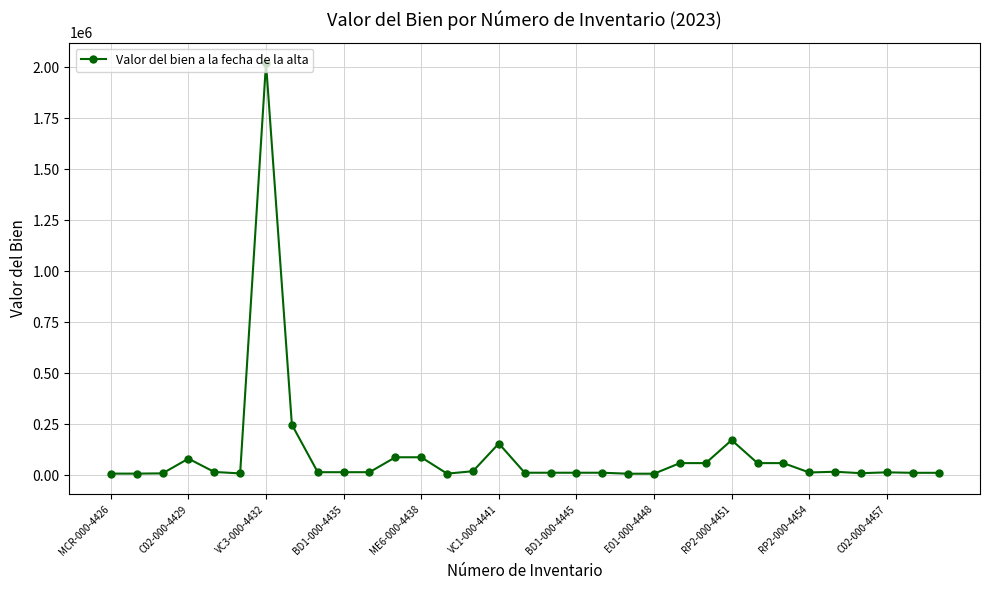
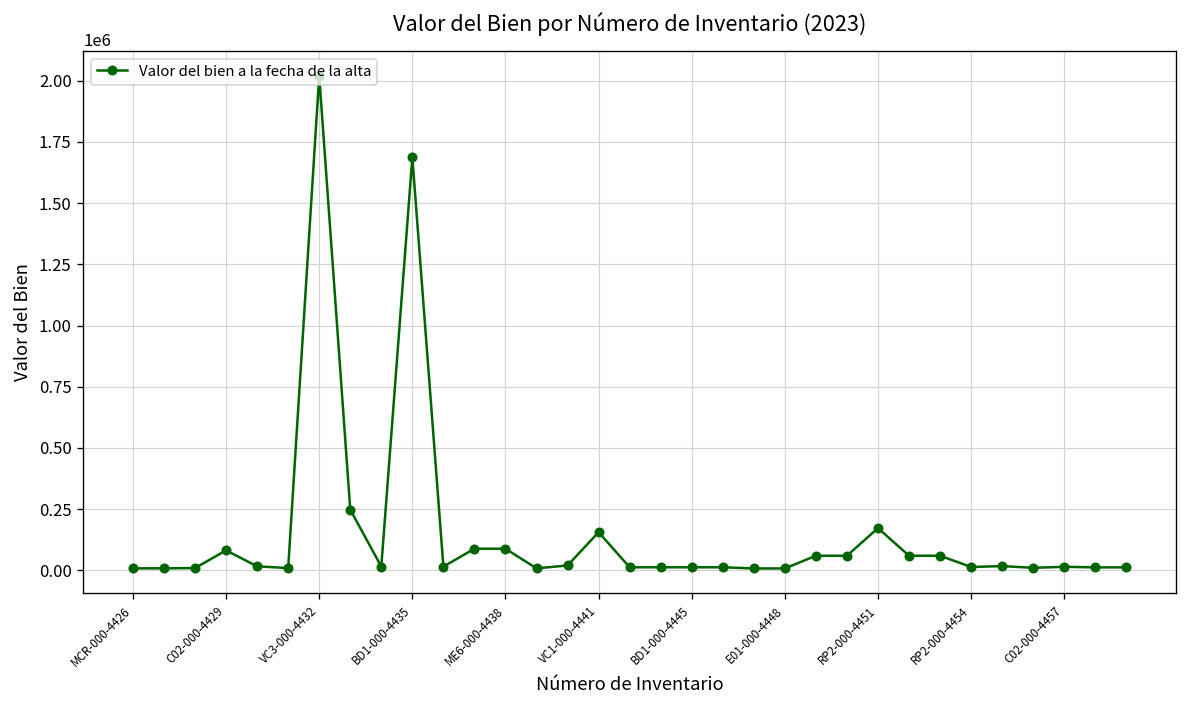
BD1-000-4435: 20000 -> 1690000
